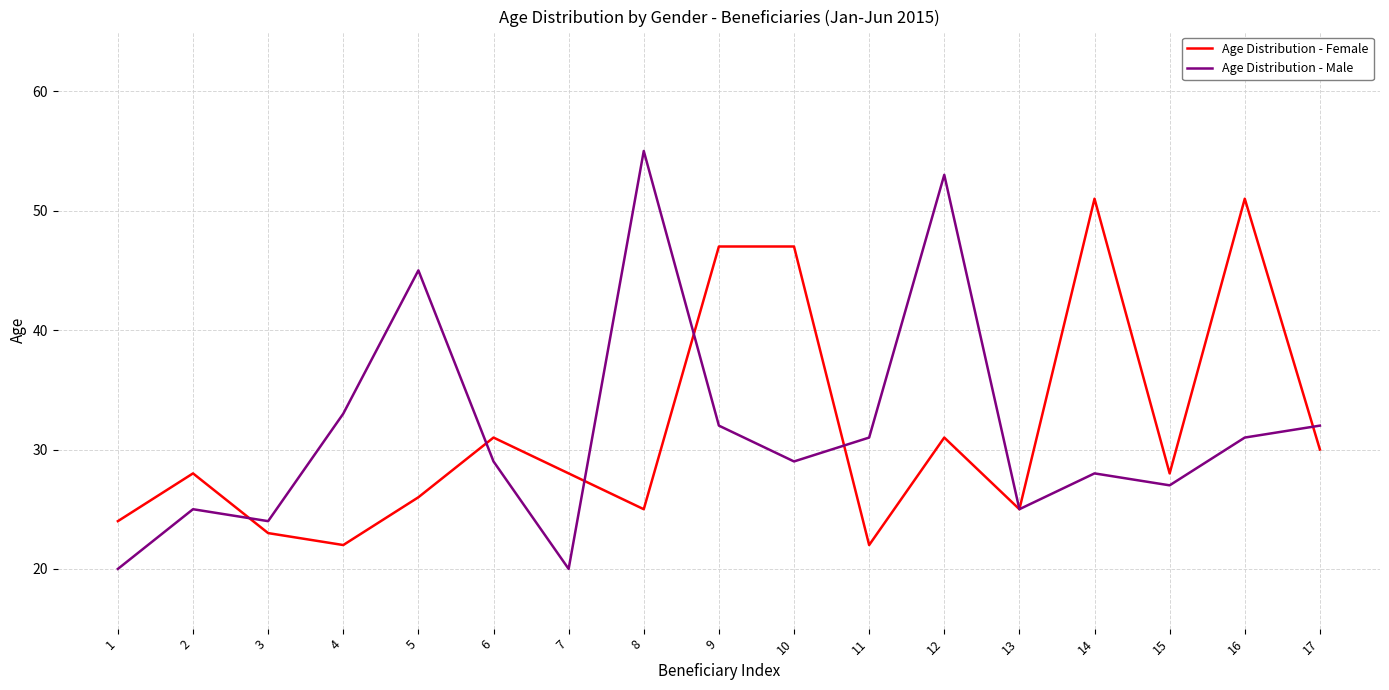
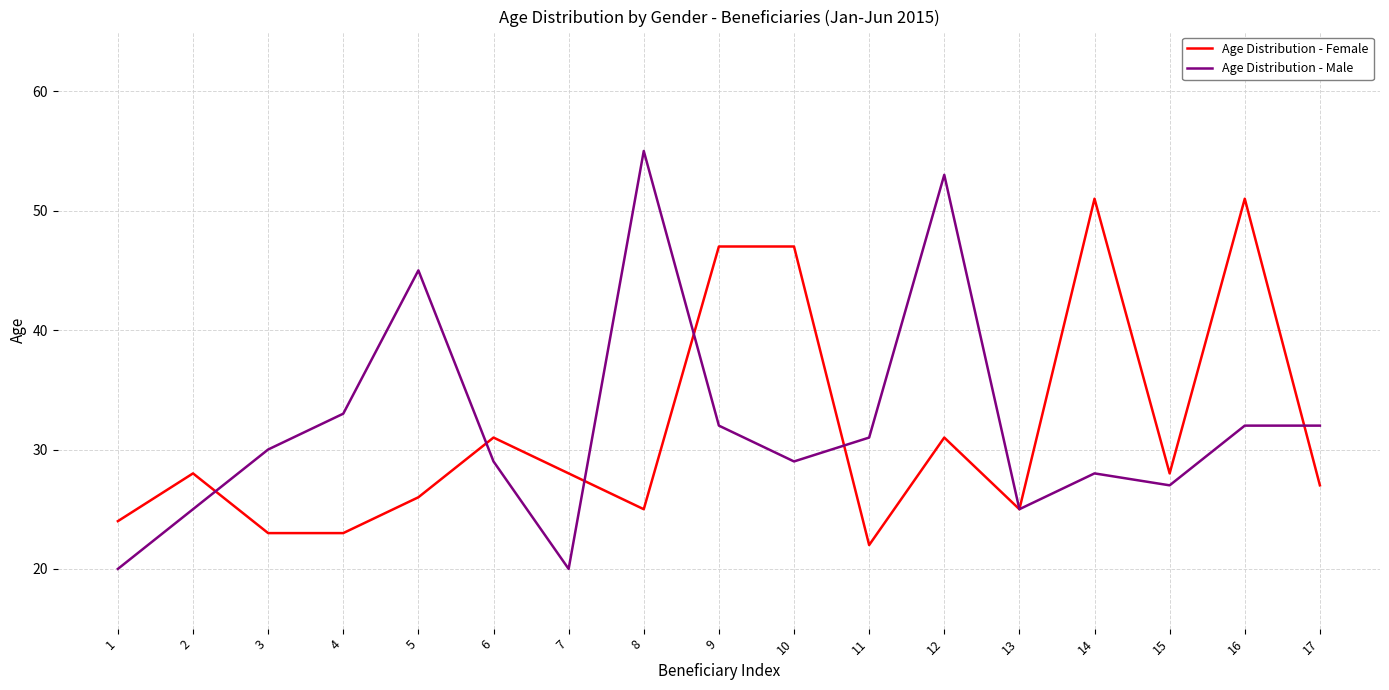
Age Distribution - Male, 3: 24 -> 30
Age Distribution - Female, 4: 22 -> 23
Age Distribution - Male, 16: 31 -> 32
Age Distribution - Female, 17: 30 -> 27
